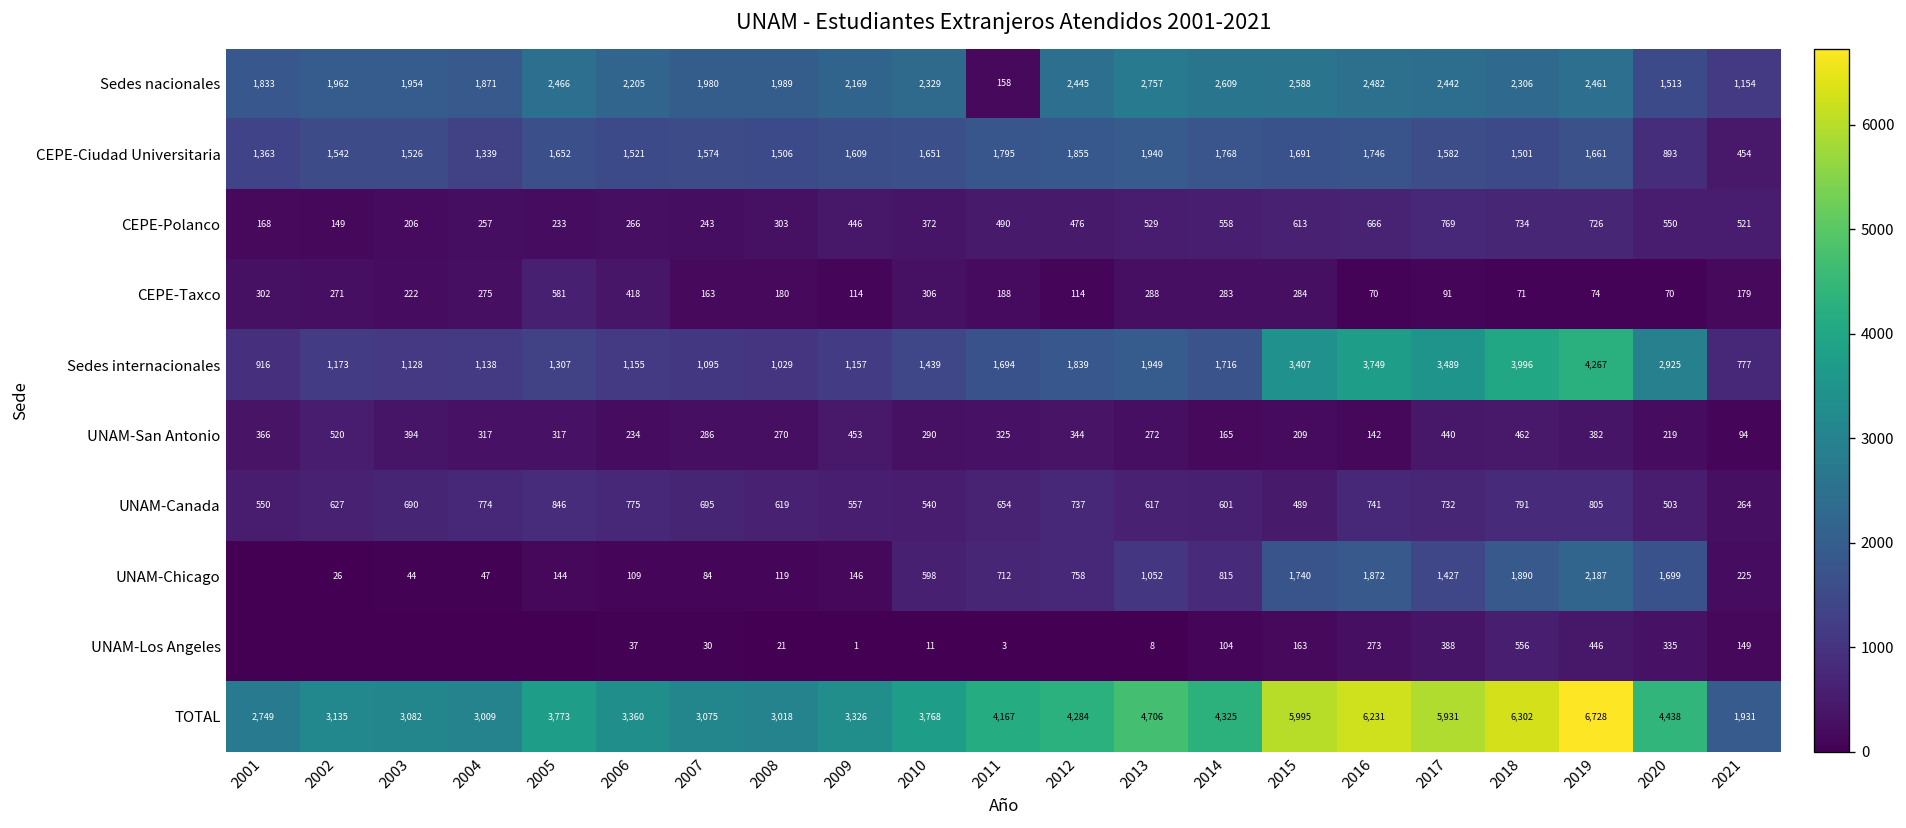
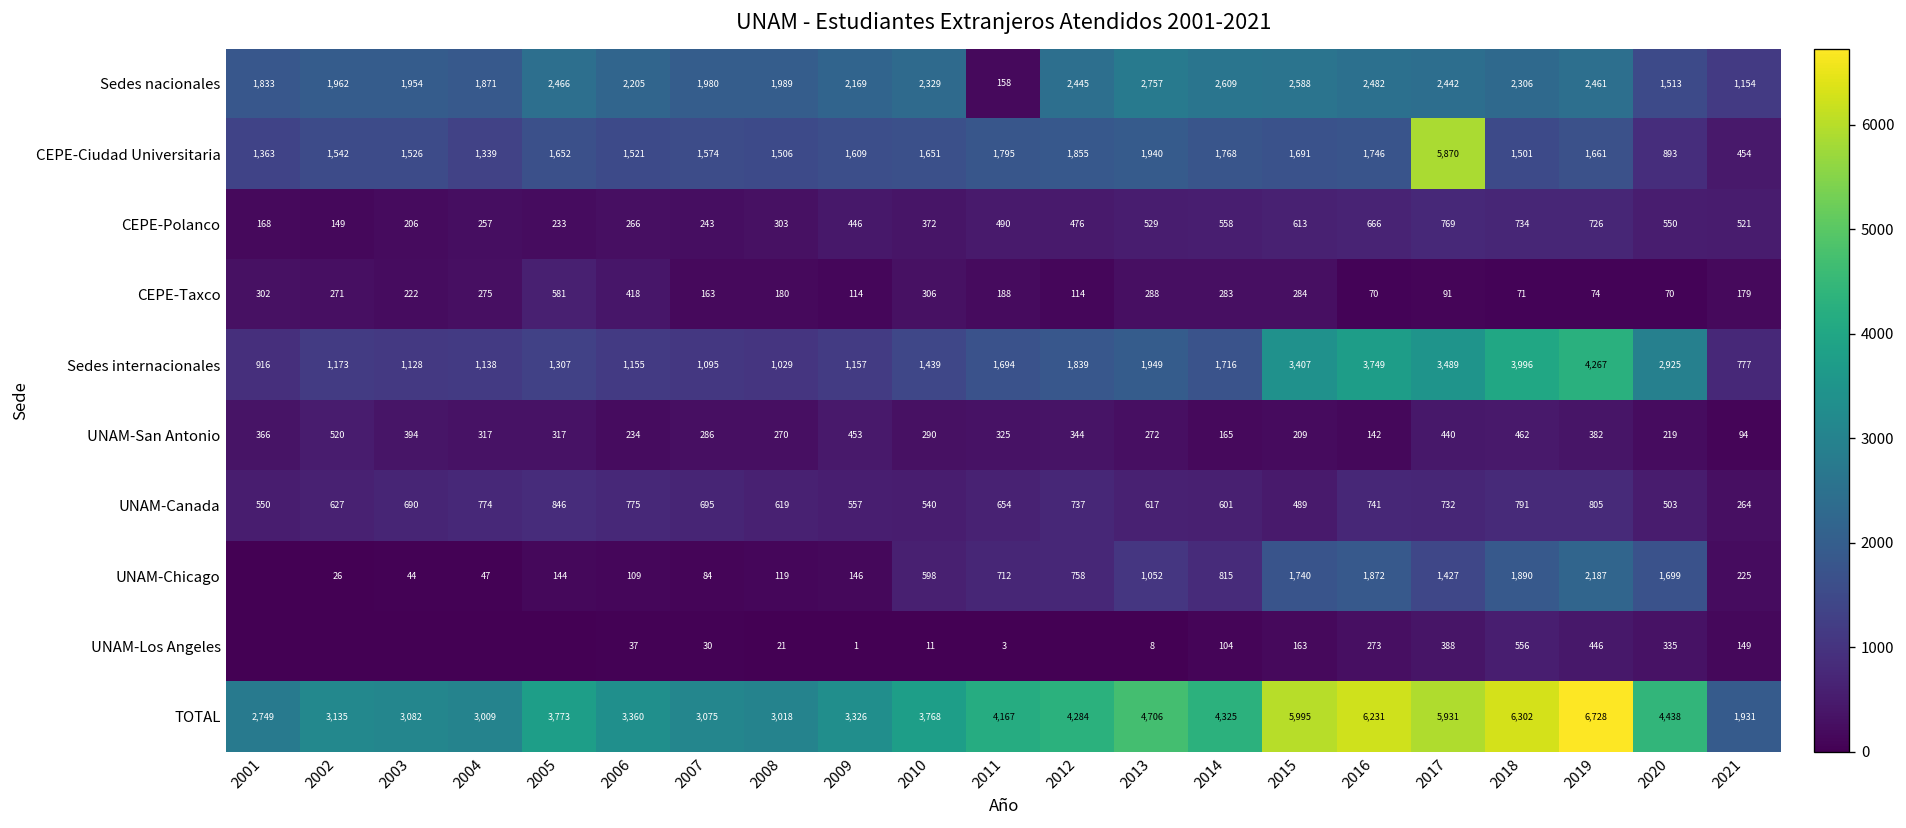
CEPE-Ciudad Universitaria, 2017: 1,582 -> 5,870
